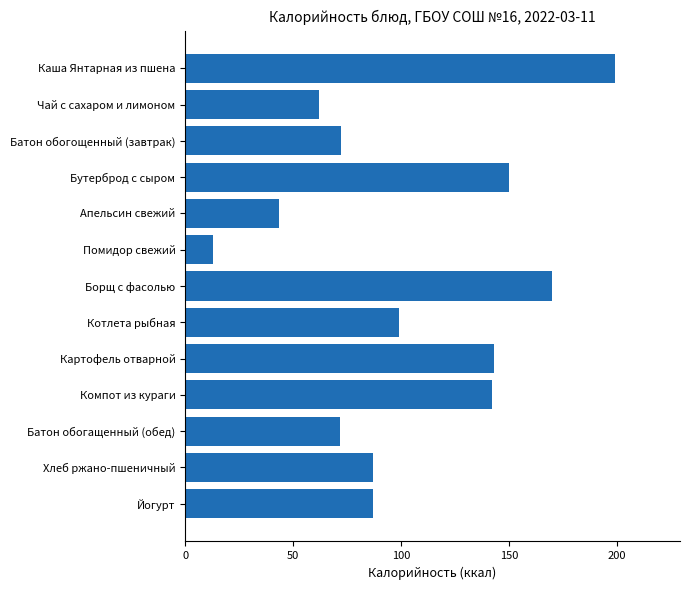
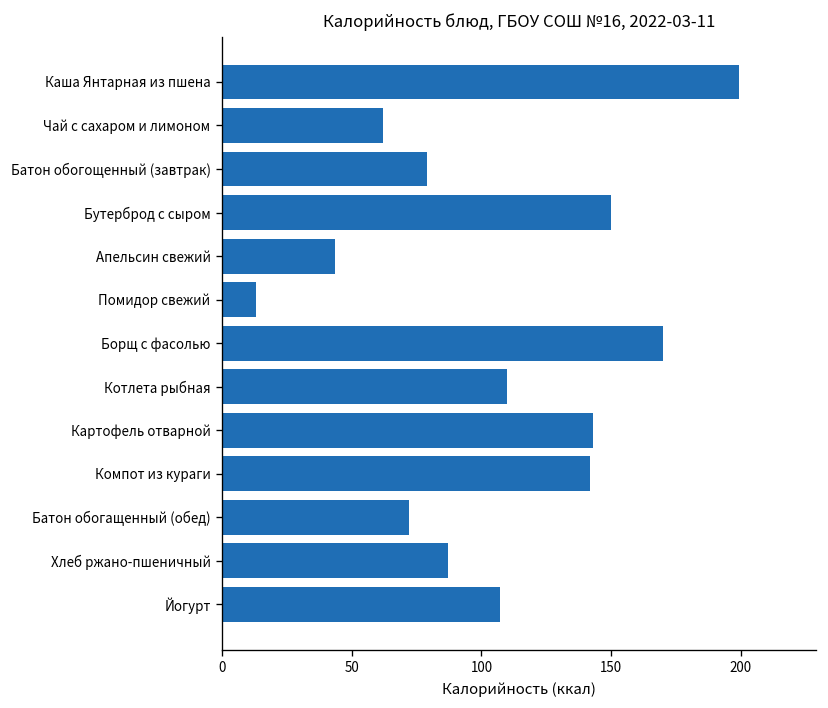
Батон обогощенный (завтрак): 72 -> 79
Котлета рыбная: 99 -> 110
Йогурт: 87 -> 107
